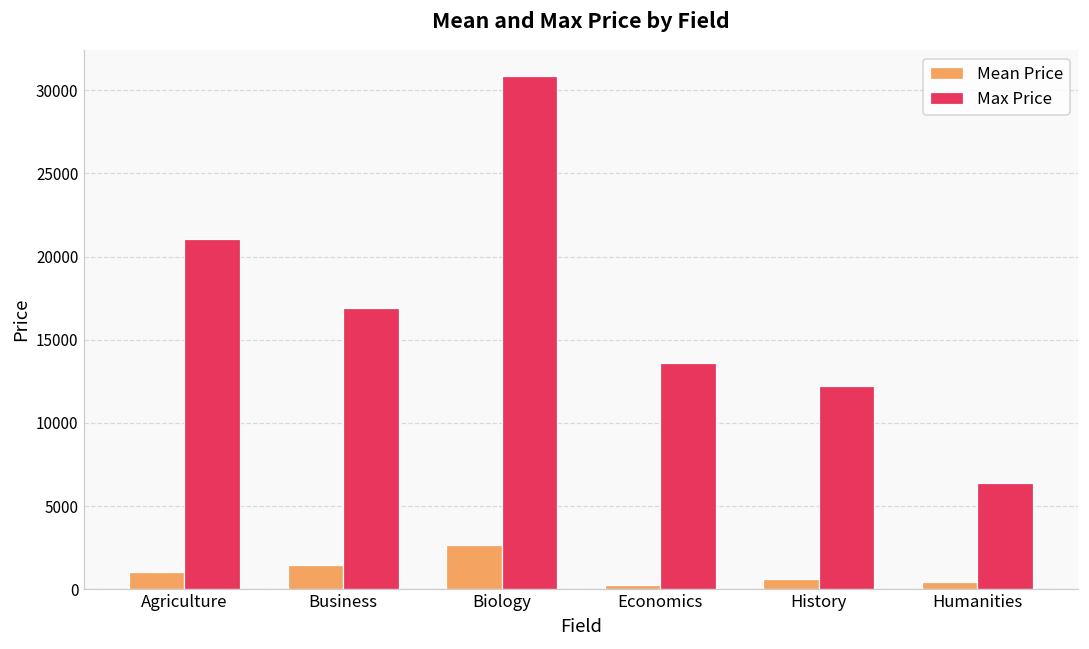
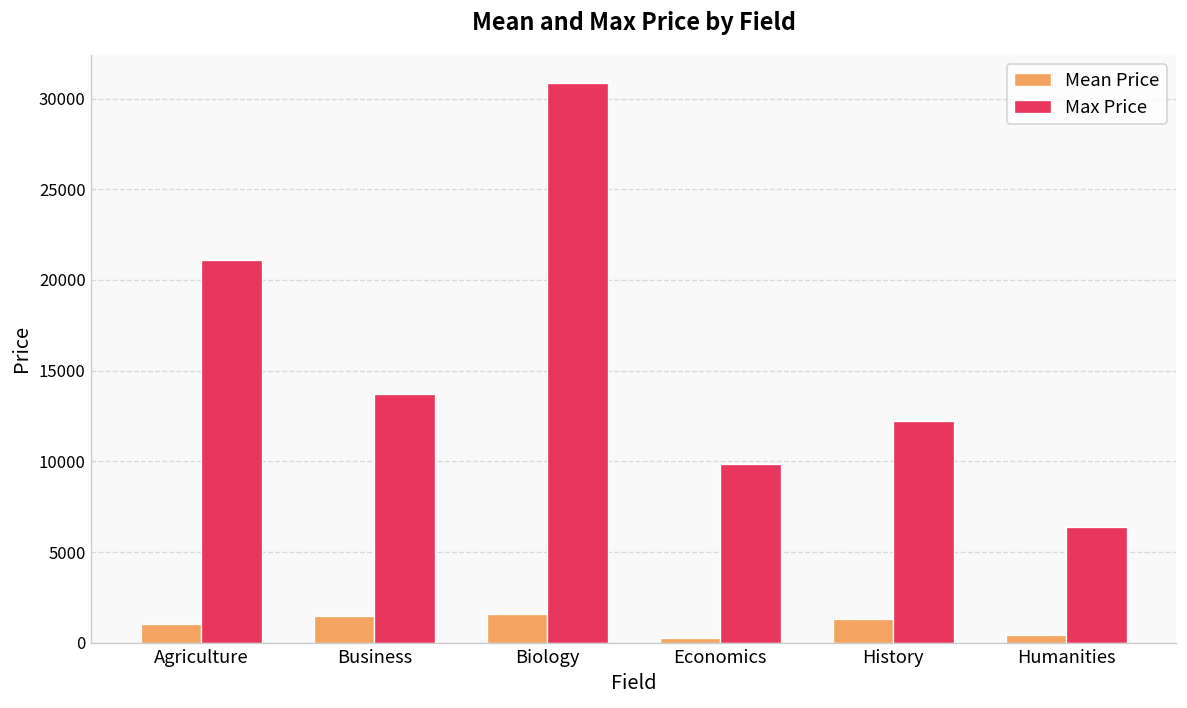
Max Price, Business: 16900 -> 13700
Mean Price, Biology: 2700 -> 1600
Max Price, Economics: 13600 -> 9800
Mean Price, History: 600 -> 1300
